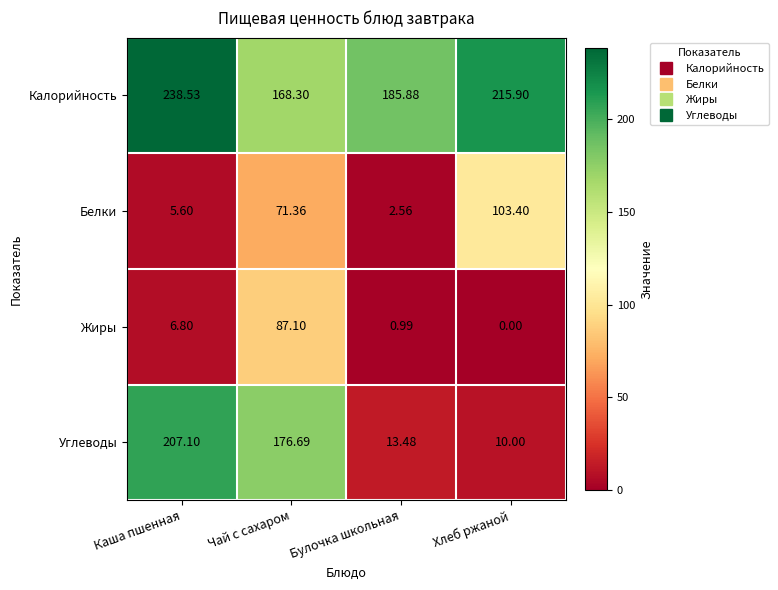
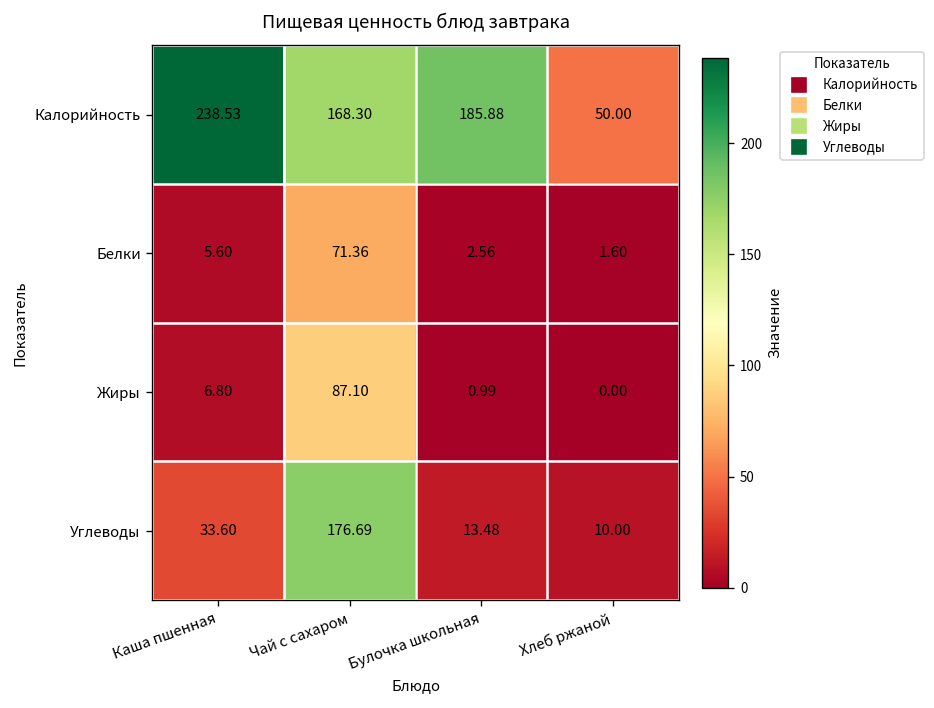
Калорийность, Хлеб ржаной: 215.90 -> 50.00
Белки, Хлеб ржаной: 103.40 -> 1.60
Углеводы, Каша пшенная: 207.10 -> 33.60
